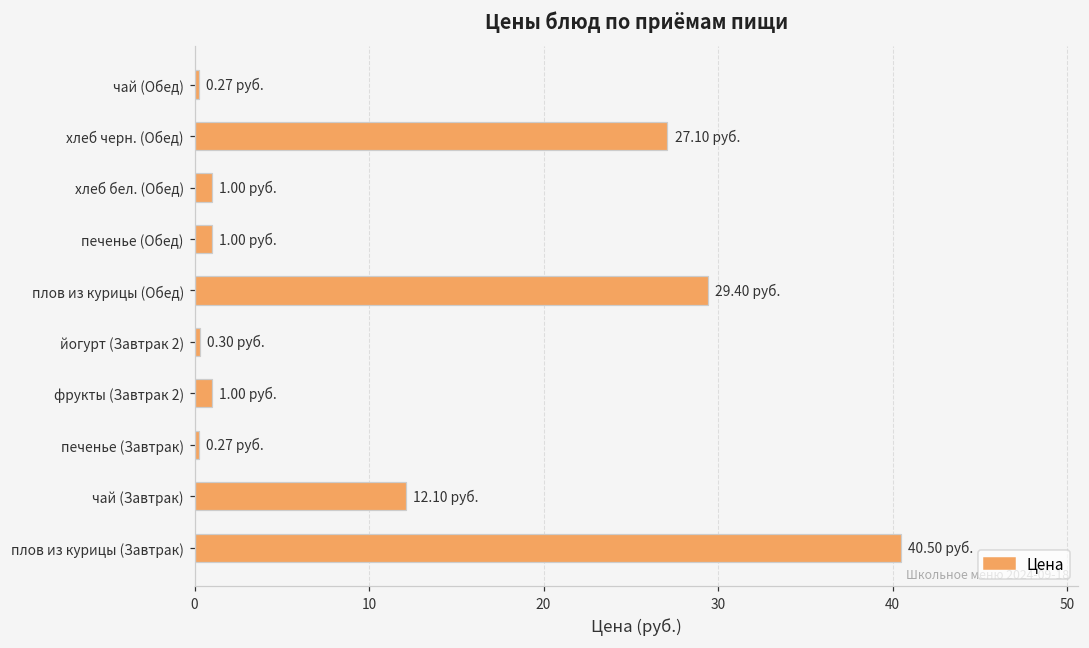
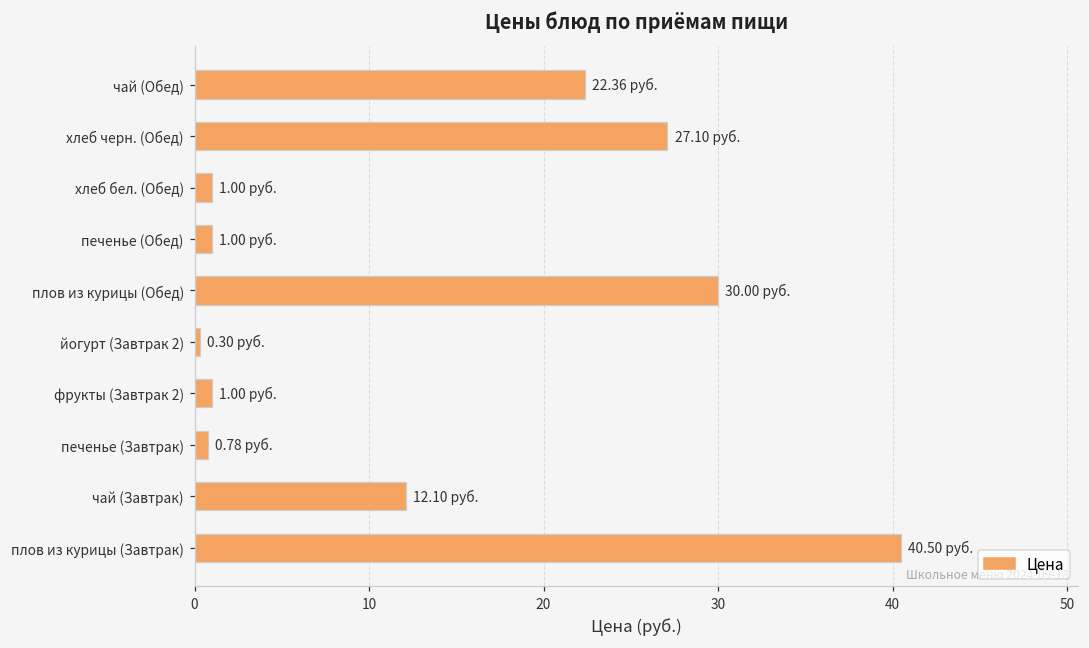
чай (Обед): 0.27 -> 22.36
плов из курицы (Обед): 29.40 -> 30.00
печенье (Завтрак): 0.27 -> 0.78
